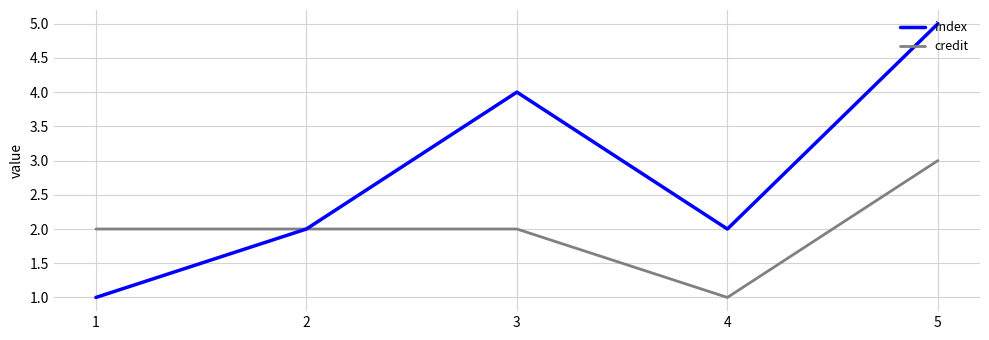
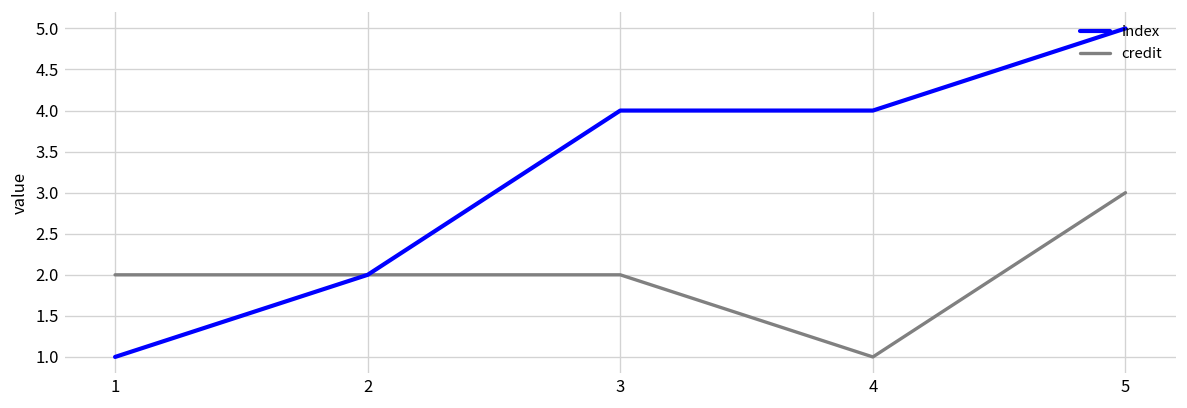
index, 4: 2 -> 4
